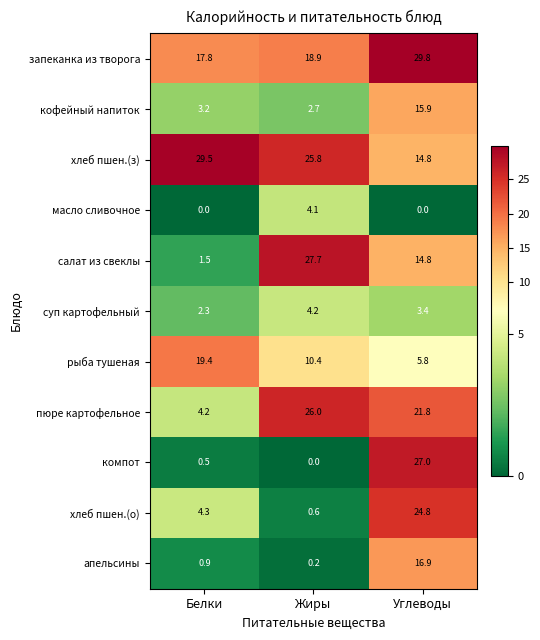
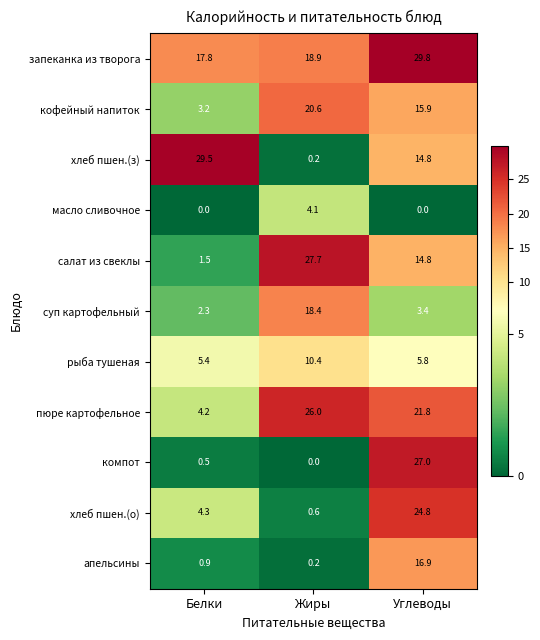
кофейный напиток, Жиры: 2.7 -> 20.6
хлеб пшен.(з), Жиры: 25.8 -> 0.2
суп картофельный, Жиры: 4.2 -> 18.4
рыба тушеная, Белки: 19.4 -> 5.4
